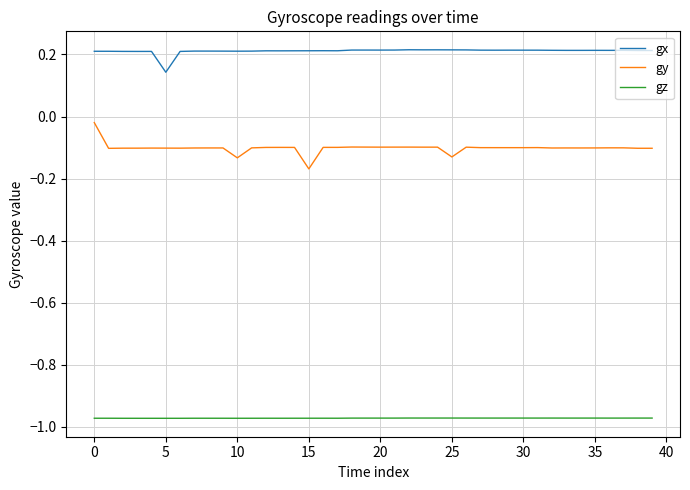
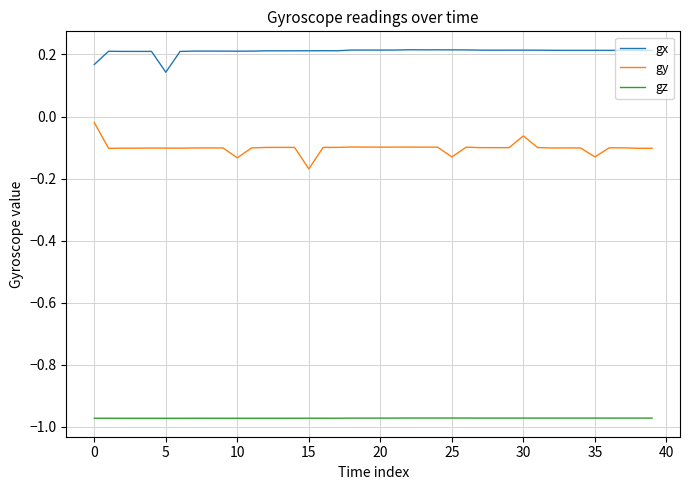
gx, 0: 0.21 -> 0.17
gy, 30: -0.10 -> -0.06
gy, 35: -0.10 -> -0.13
